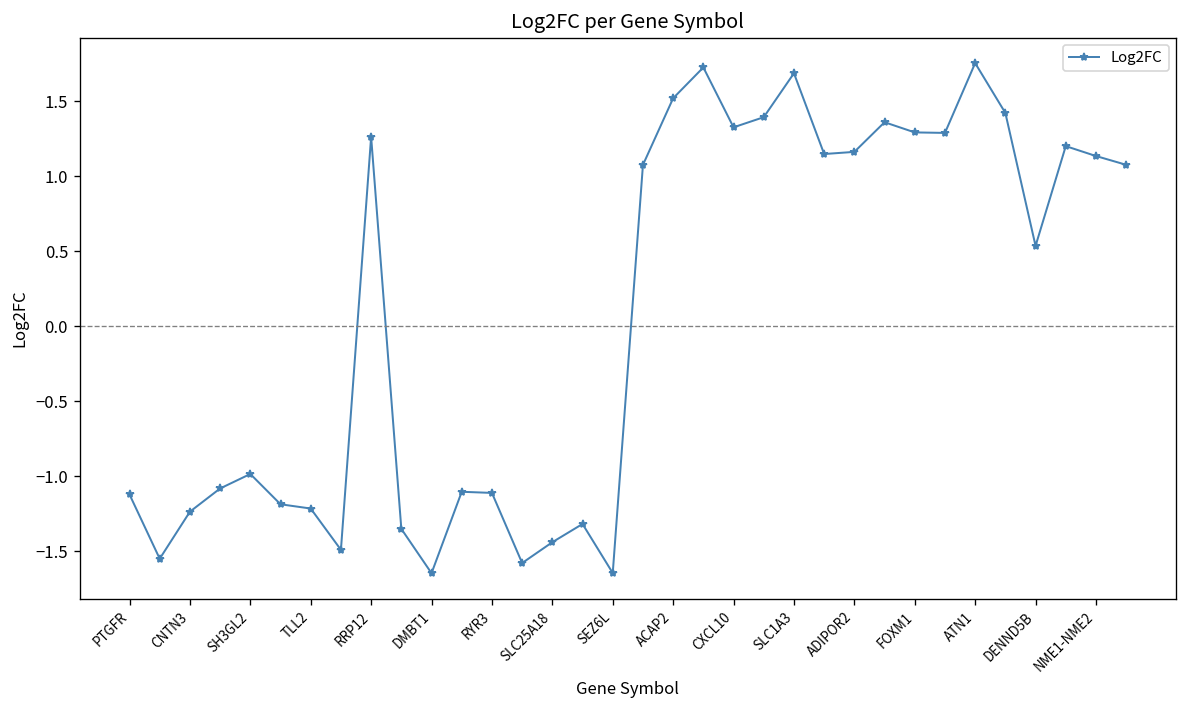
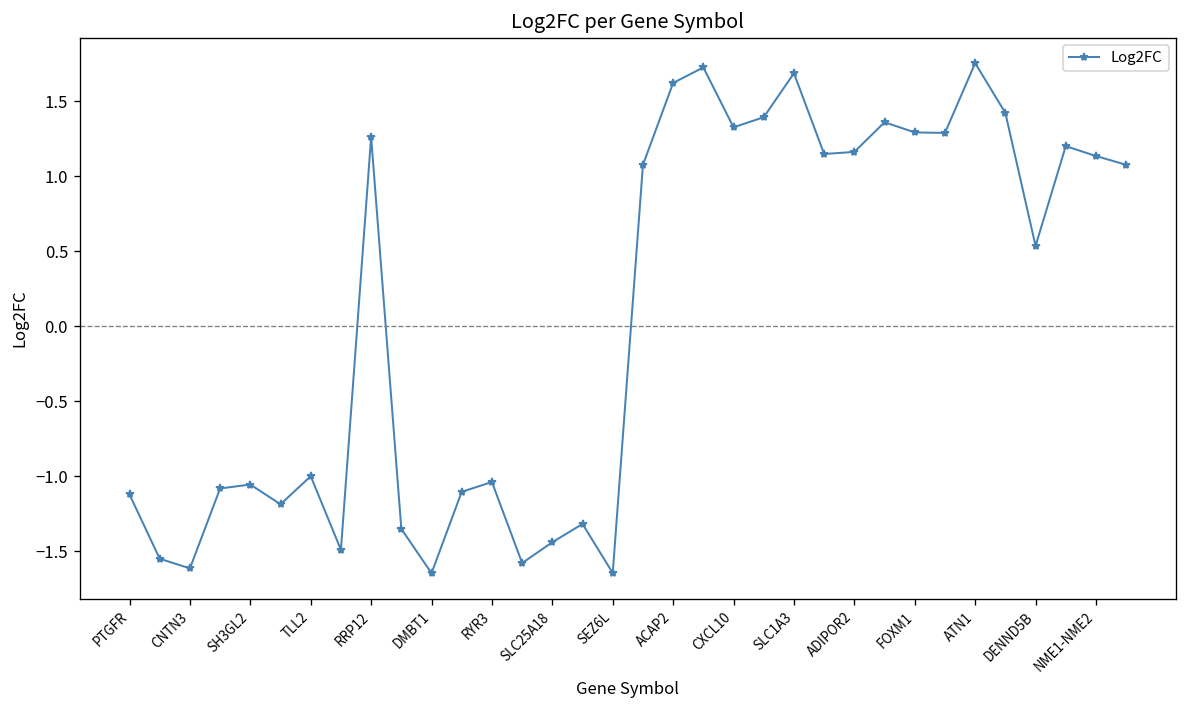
CNTN3: -1.24 -> -1.61
SH3GL2: -0.98 -> -1.05
TLL2: -1.21 -> -1.00
RYR3: -1.11 -> -1.04
ACAP2: 1.52 -> 1.62
